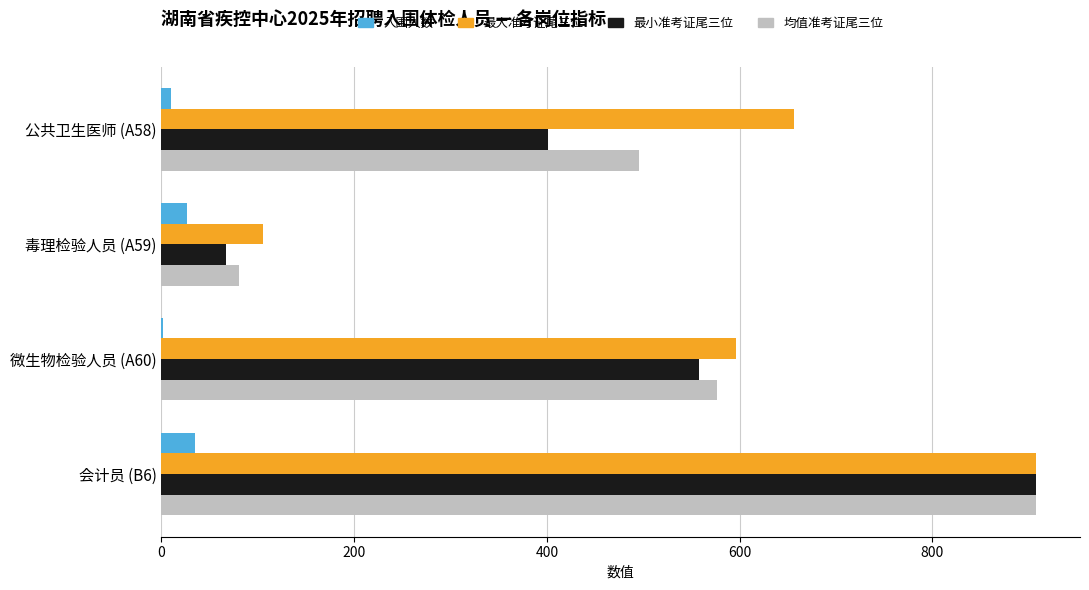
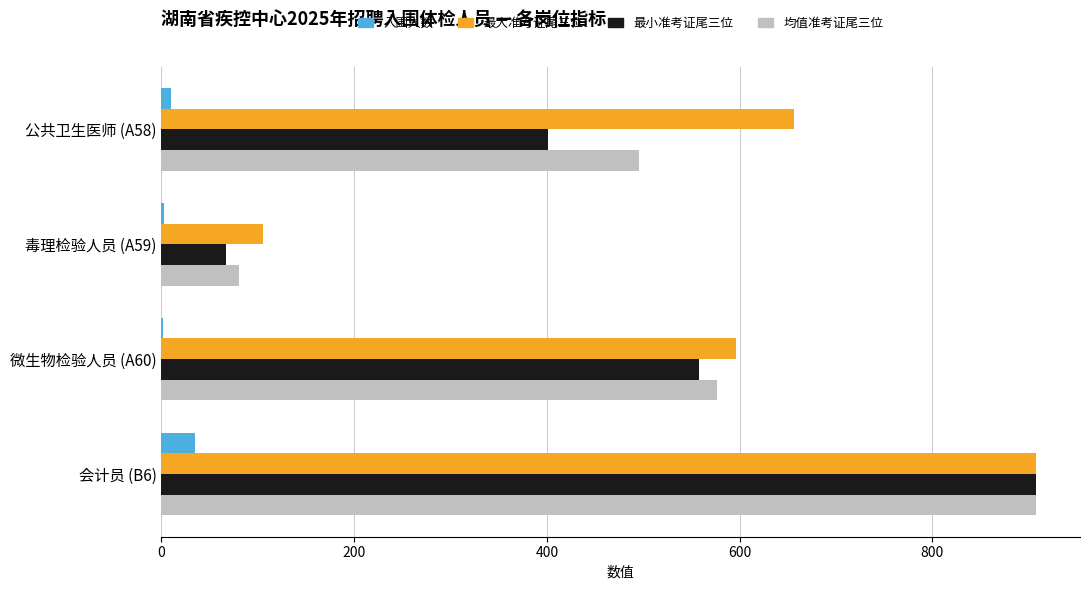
入围人数, 毒理检验人员 (A59): 30 -> 0
